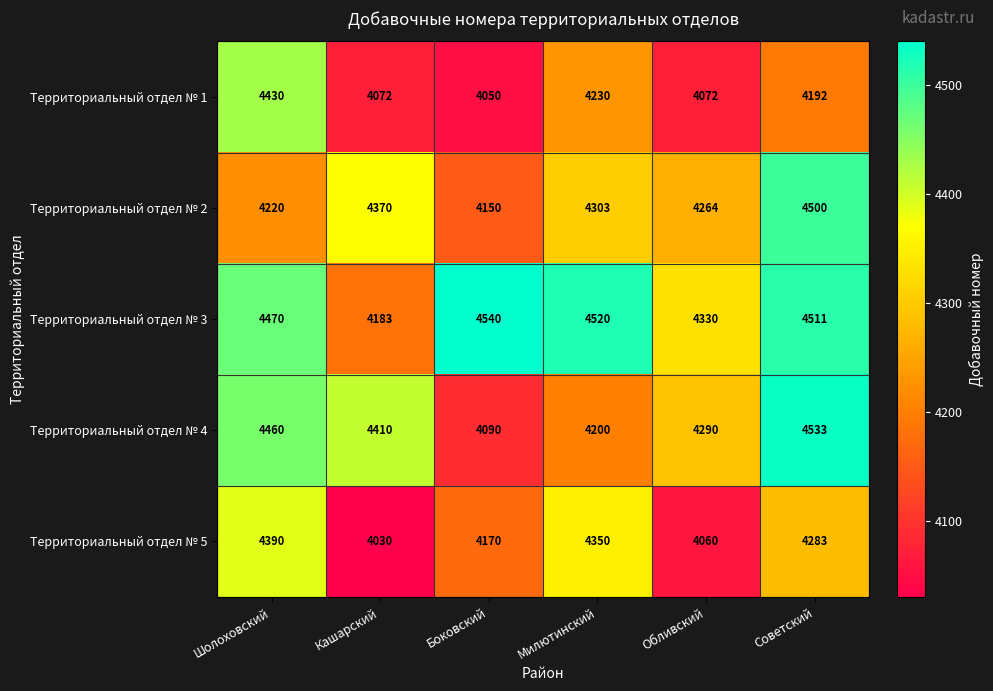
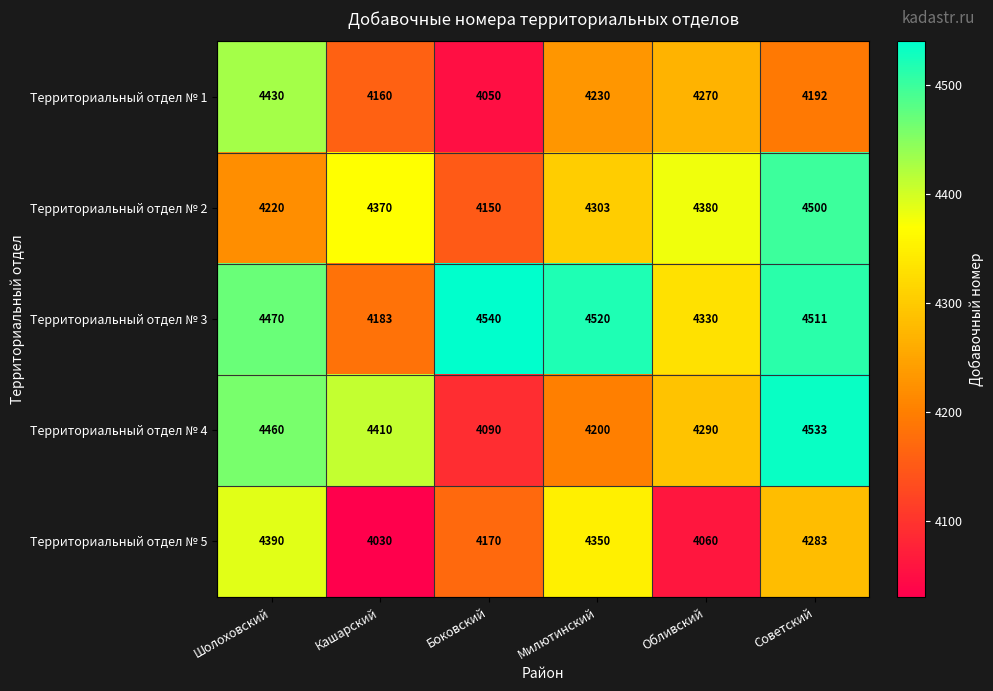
Территориальный отдел № 1, Кашарский: 4072 -> 4160
Территориальный отдел № 1, Обливский: 4072 -> 4270
Территориальный отдел № 2, Обливский: 4264 -> 4380
